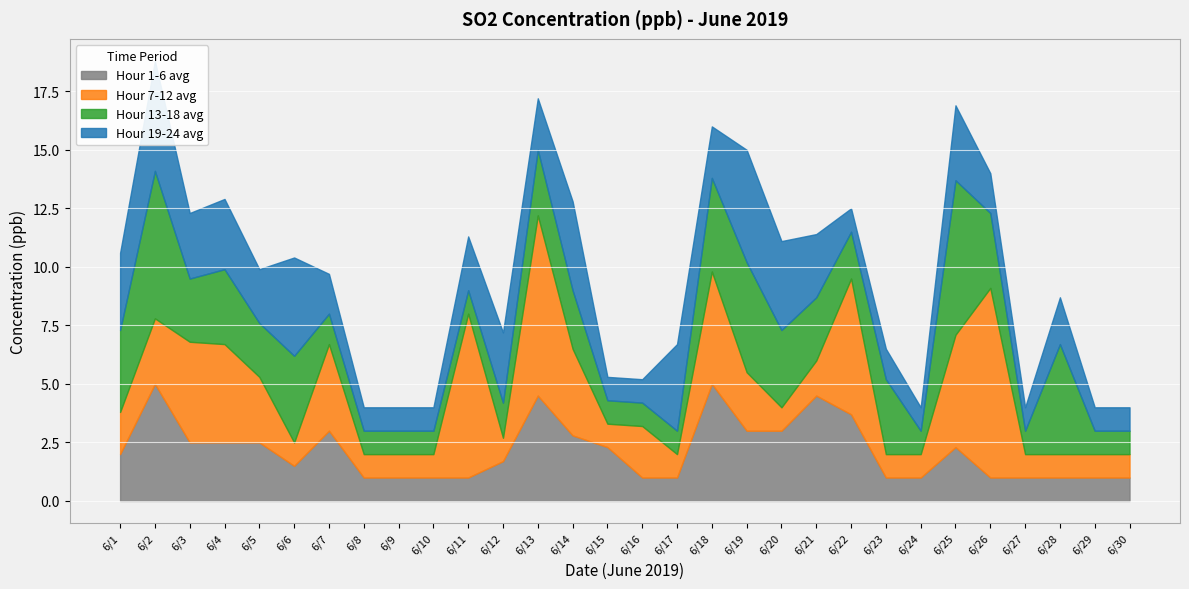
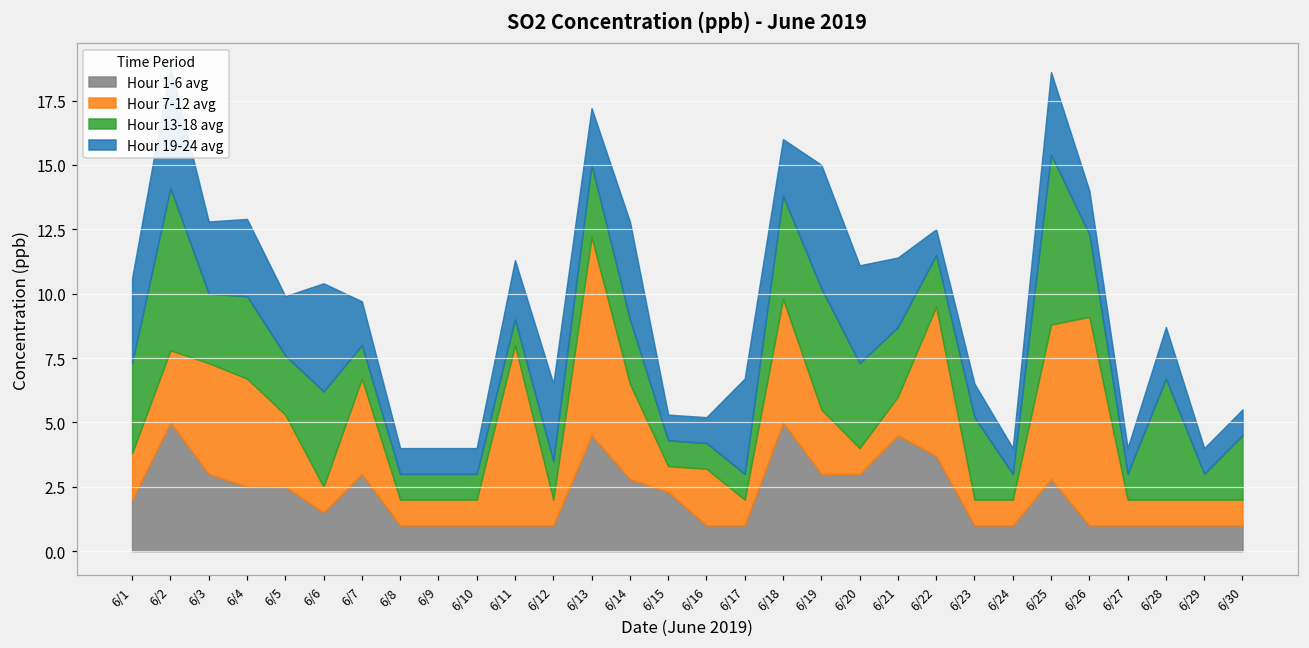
Hour 1-6 avg, 6/3: 2.5 -> 3.0
Hour 1-6 avg, 6/12: 1.7 -> 1.0
Hour 1-6 avg, 6/25: 2.3 -> 2.8
Hour 7-12 avg, 6/25: 4.8 -> 6.0
Hour 13-18 avg, 6/30: 1.0 -> 2.5
